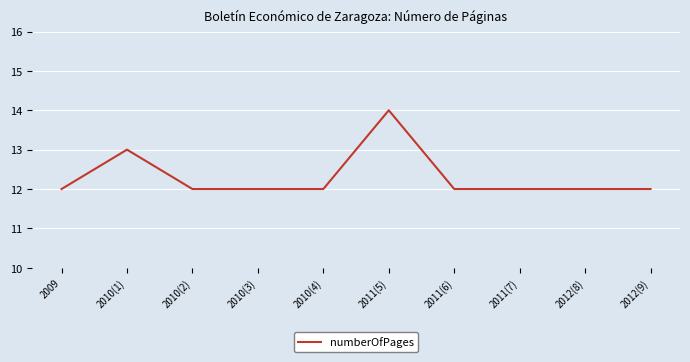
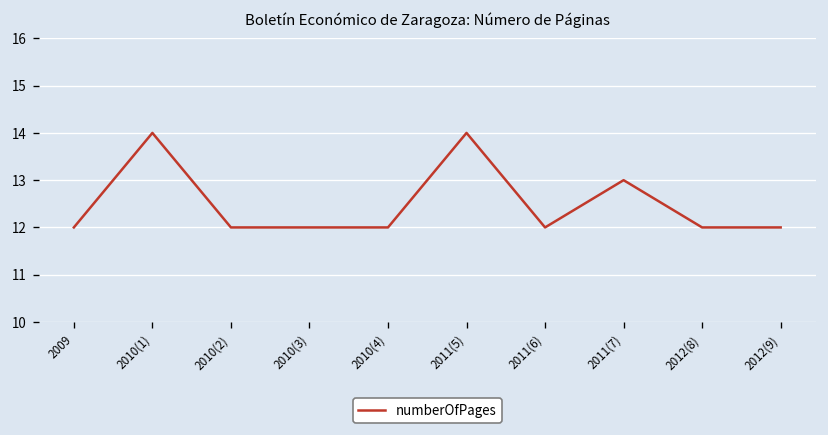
2010(1): 13 -> 14
2011(7): 12 -> 13
